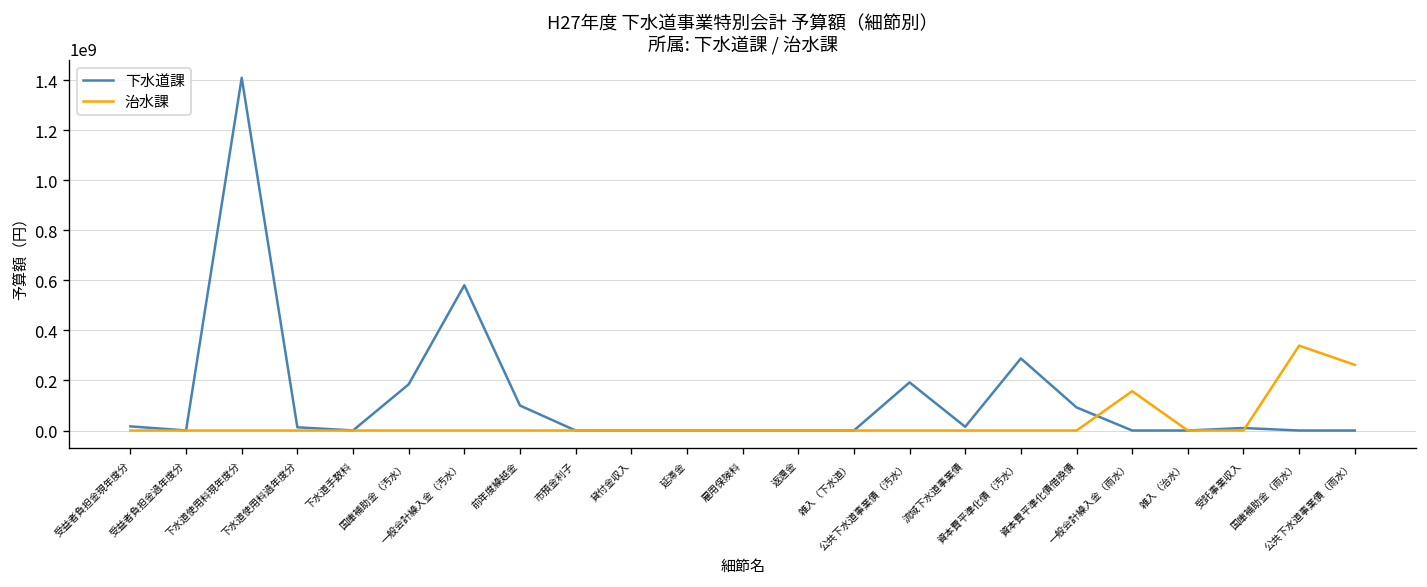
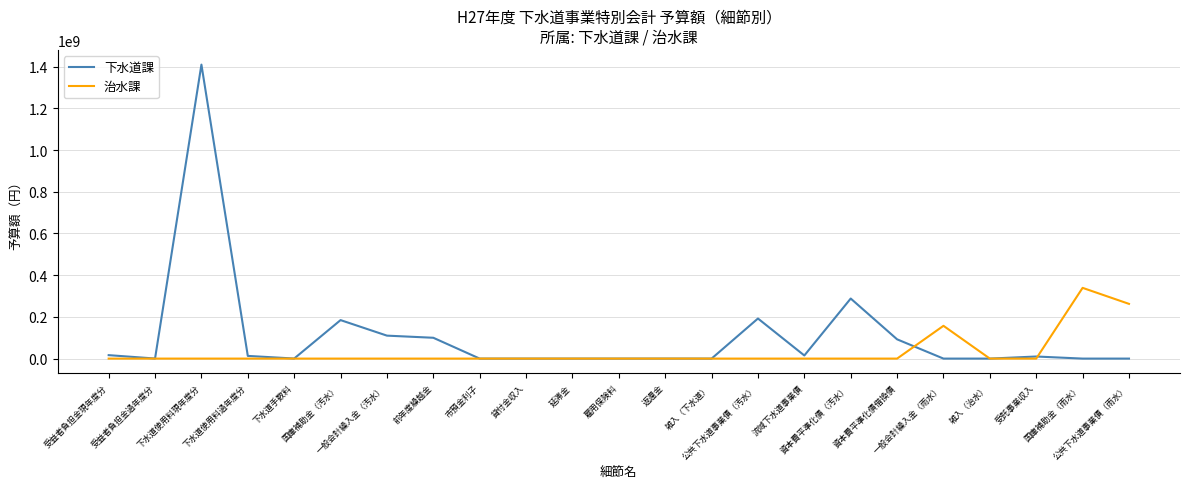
下水道課, 一般会計繰入金（汚水）: 580000000 -> 110000000
